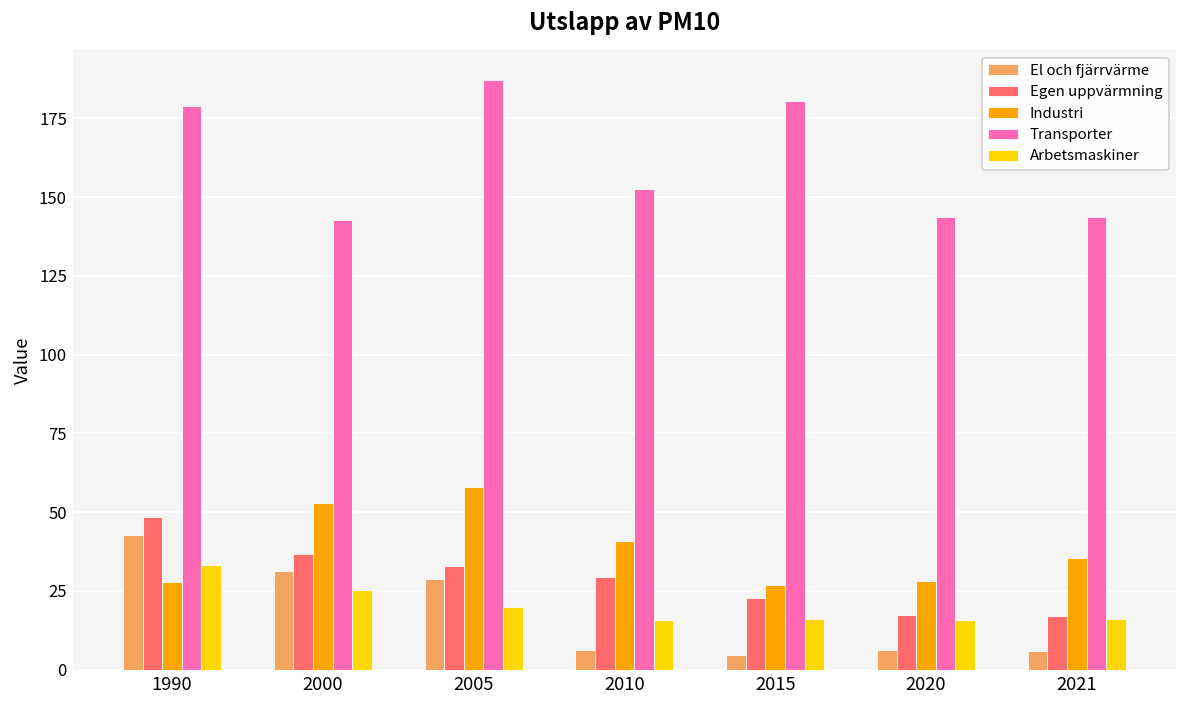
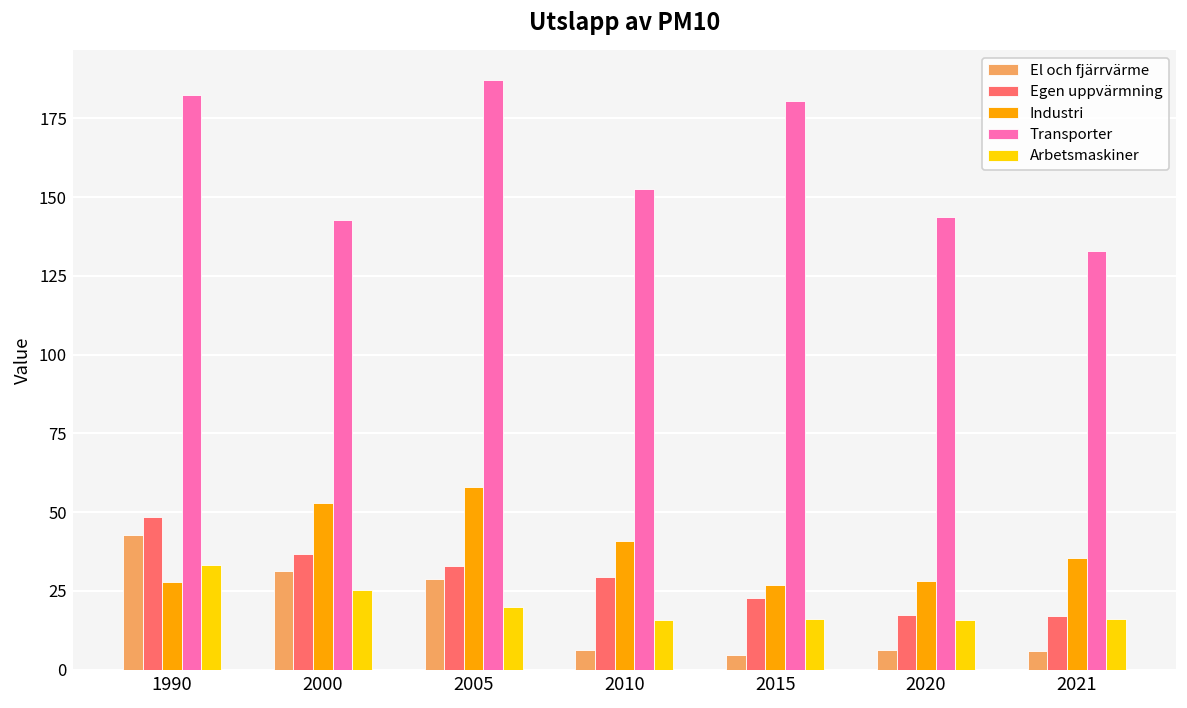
Transporter, 1990: 179 -> 183
Transporter, 2021: 144 -> 133
